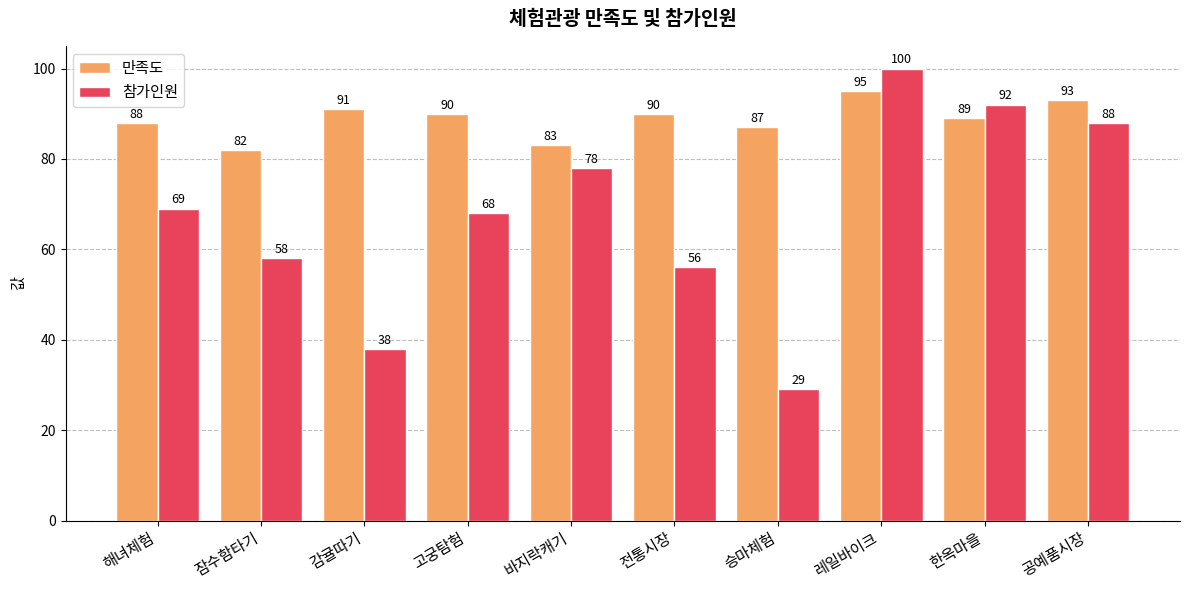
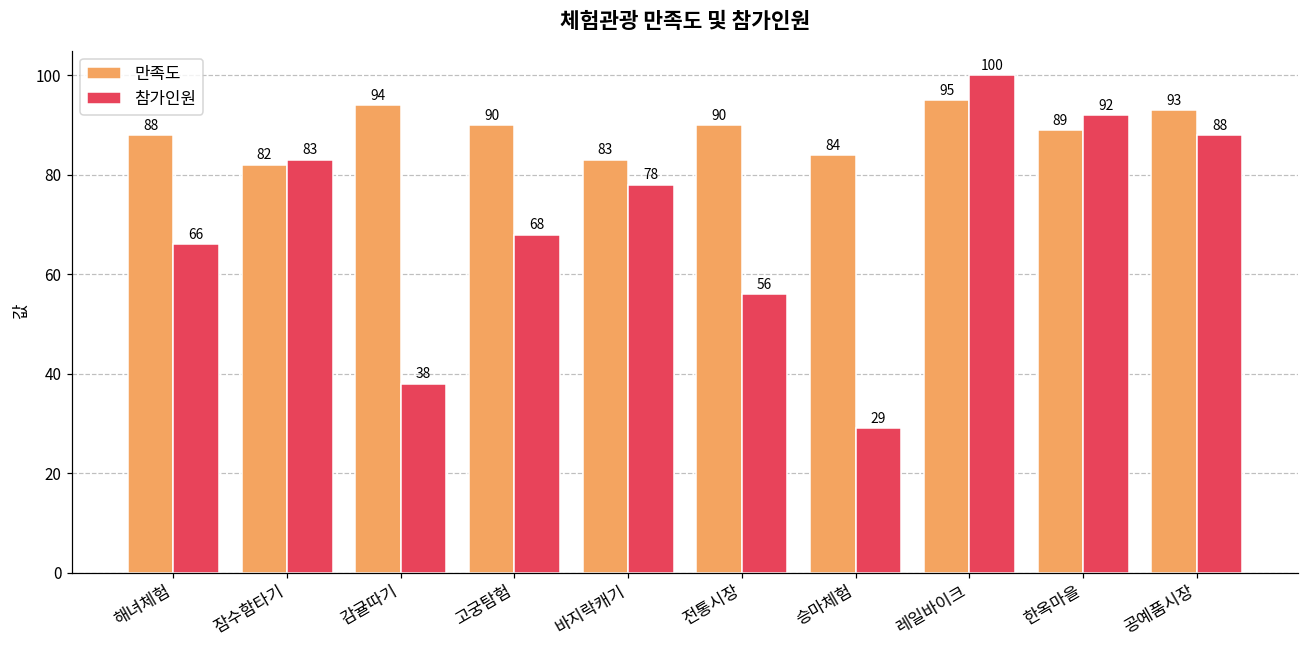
참가인원, 해녀체험: 69 -> 66
참가인원, 잠수함타기: 58 -> 83
만족도, 감귤따기: 91 -> 94
만족도, 승마체험: 87 -> 84
